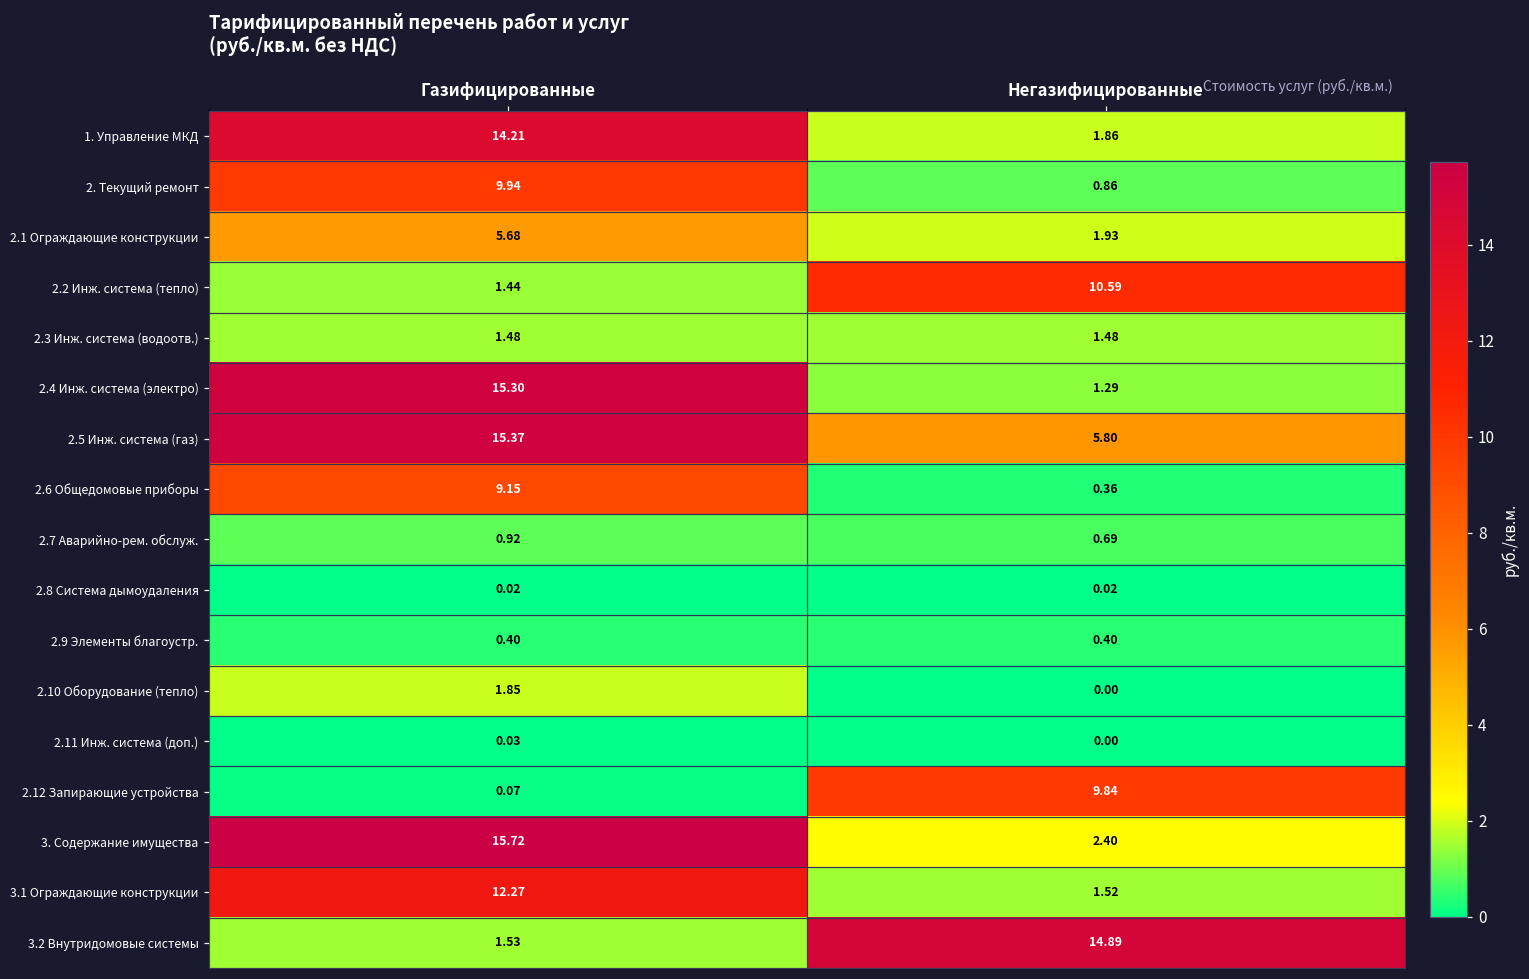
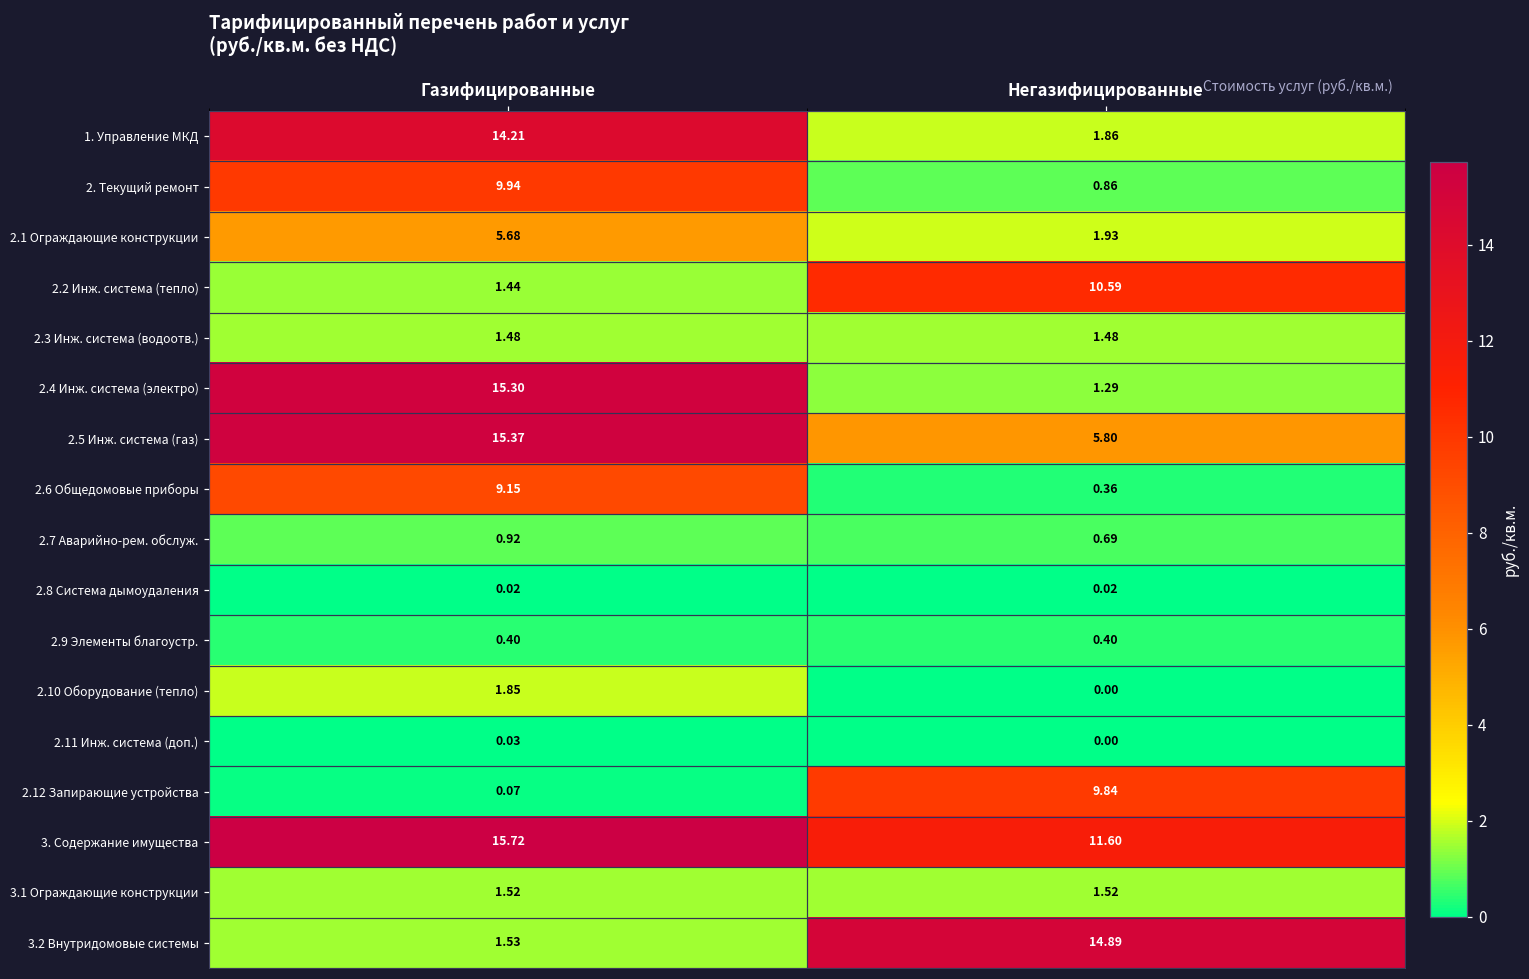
3. Содержание имущества, Негазифицированные: 2.40 -> 11.60
3.1 Ограждающие конструкции, Газифицированные: 12.27 -> 1.52
